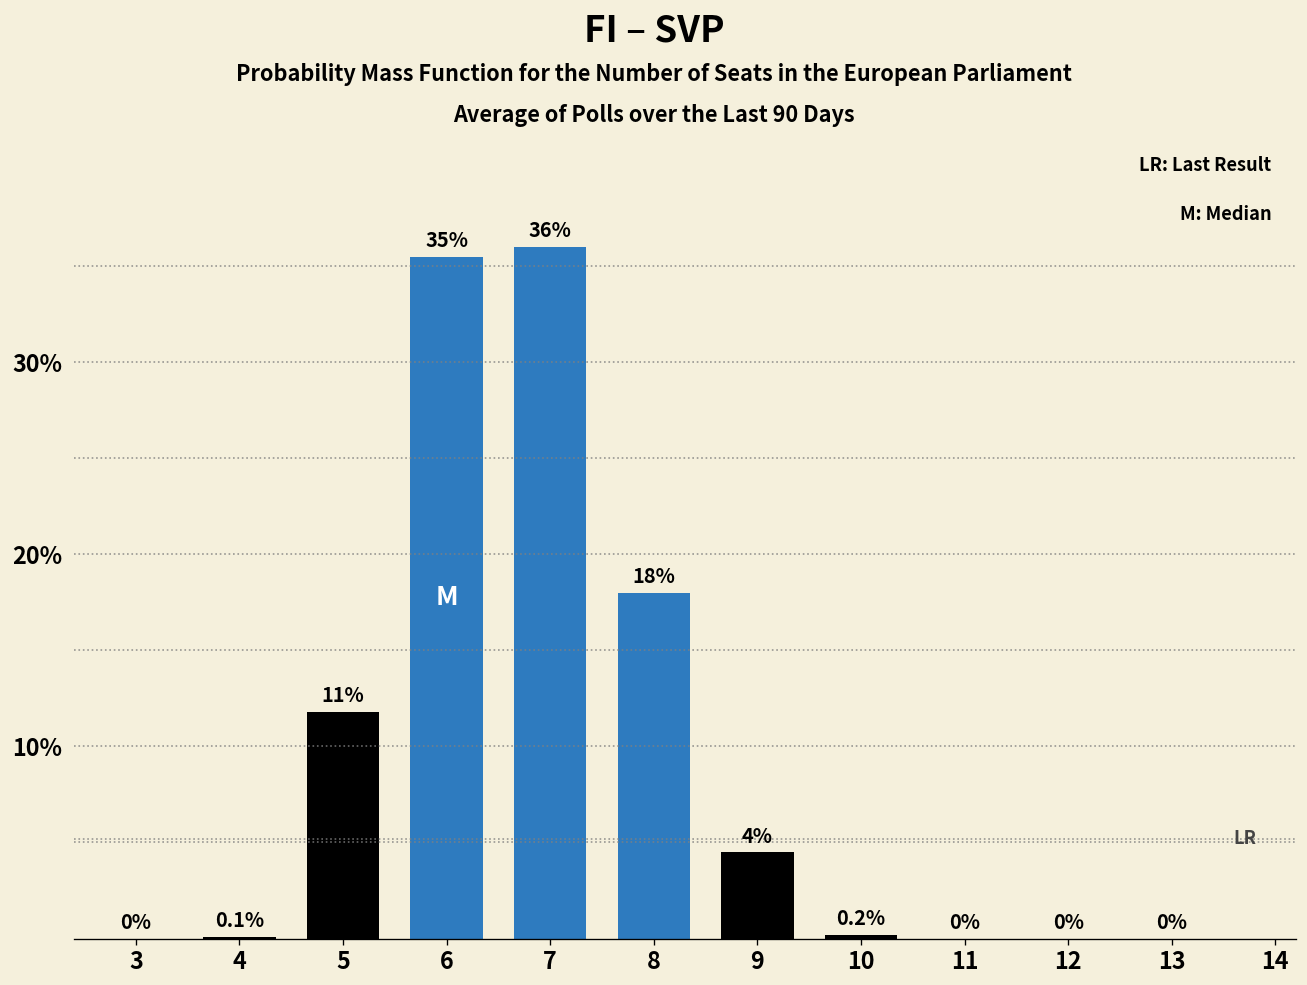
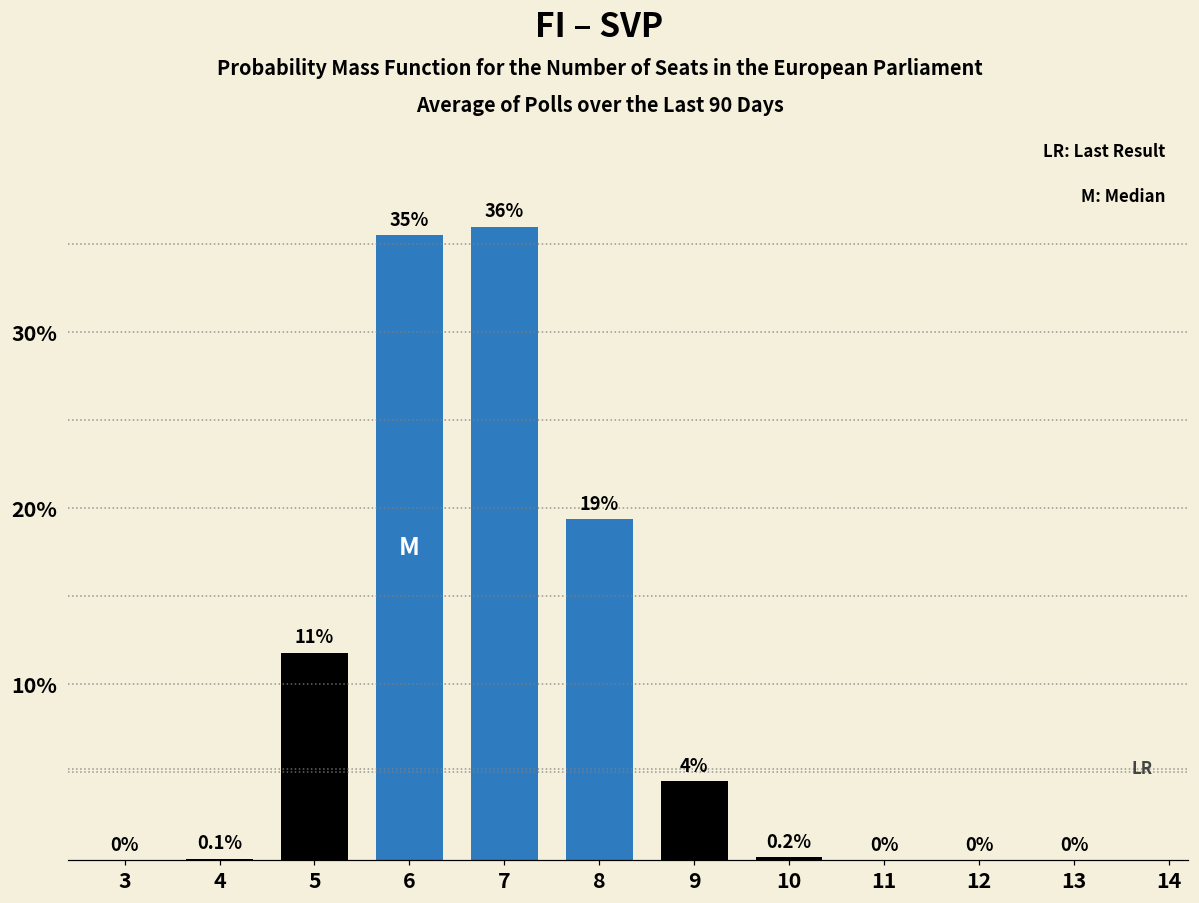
8: 18% -> 19%
